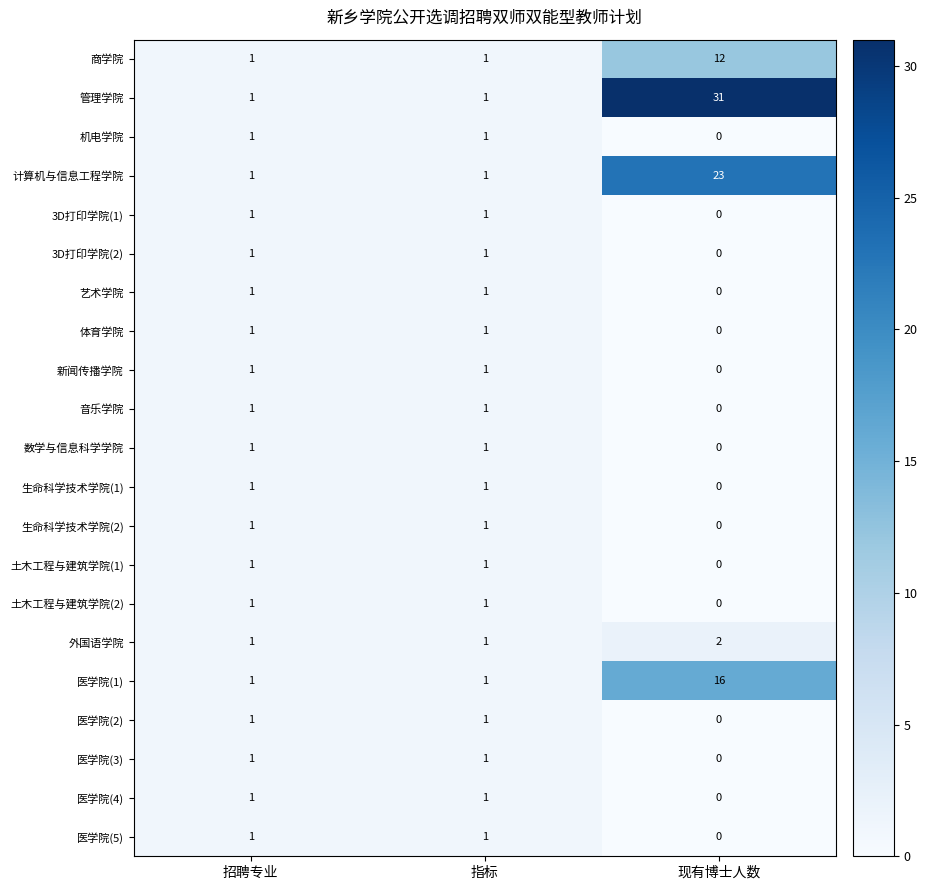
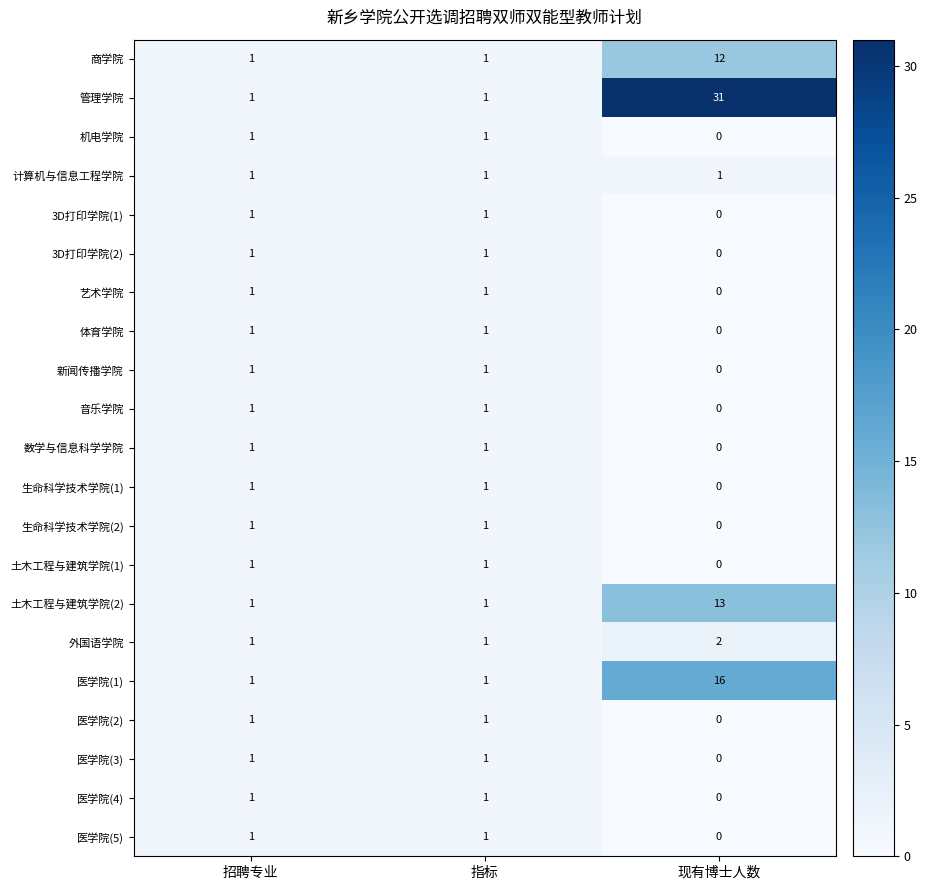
计算机与信息工程学院, 现有博士人数: 23 -> 1
土木工程与建筑学院(2), 现有博士人数: 0 -> 13
